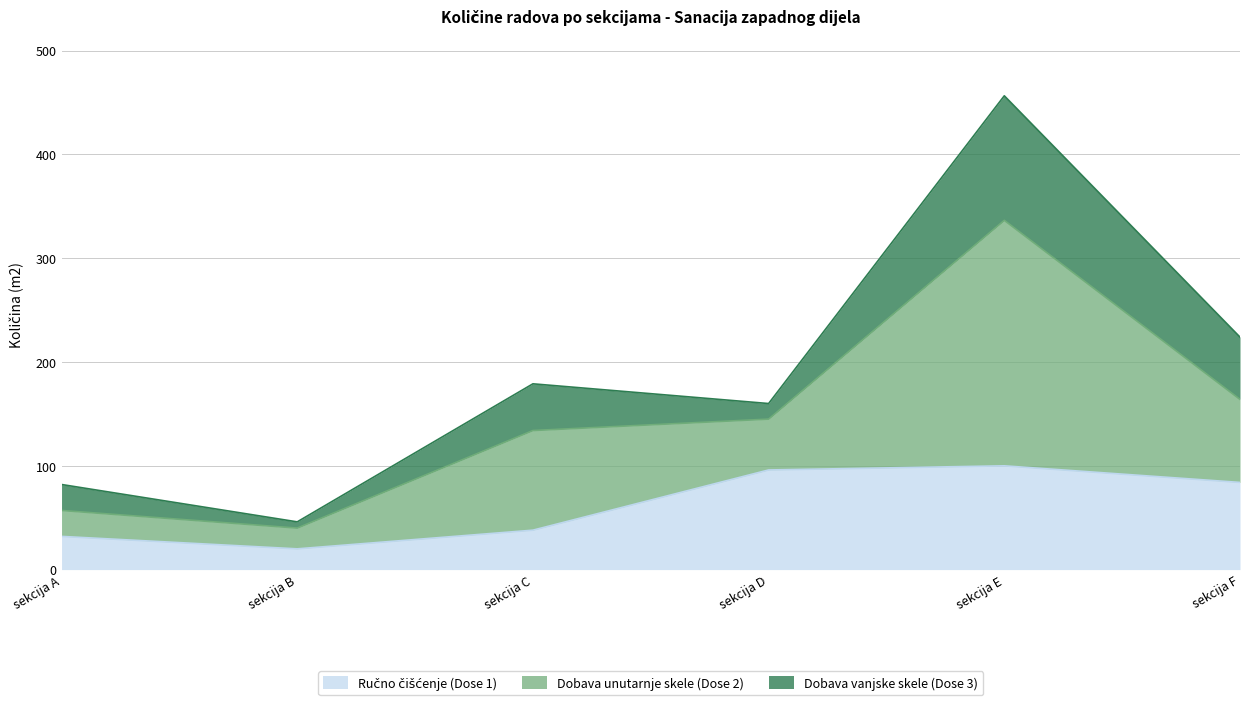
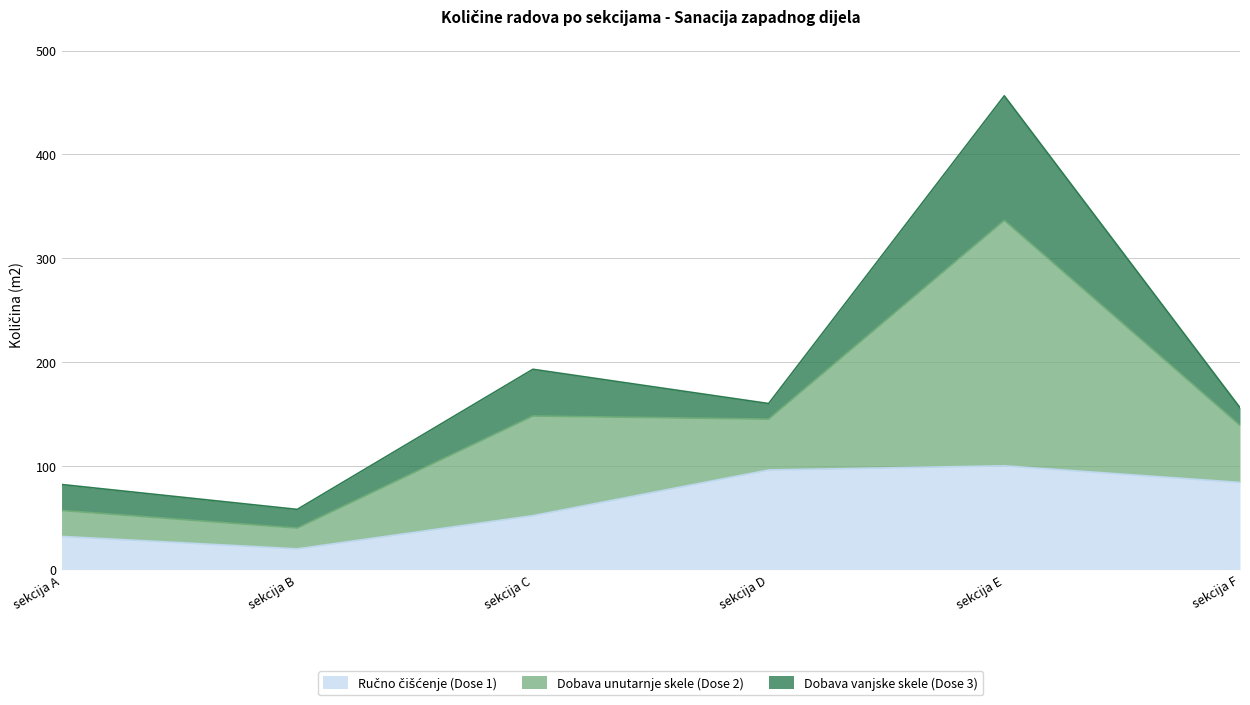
Dobava vanjske skele (Dose 3), sekcija B: 6 -> 18
Ručno čišćenje (Dose 1), sekcija C: 38 -> 52
Dobava vanjske skele (Dose 3), sekcija F: 60 -> 17
Dobava unutarnje skele (Dose 2), sekcija F: 80 -> 55
